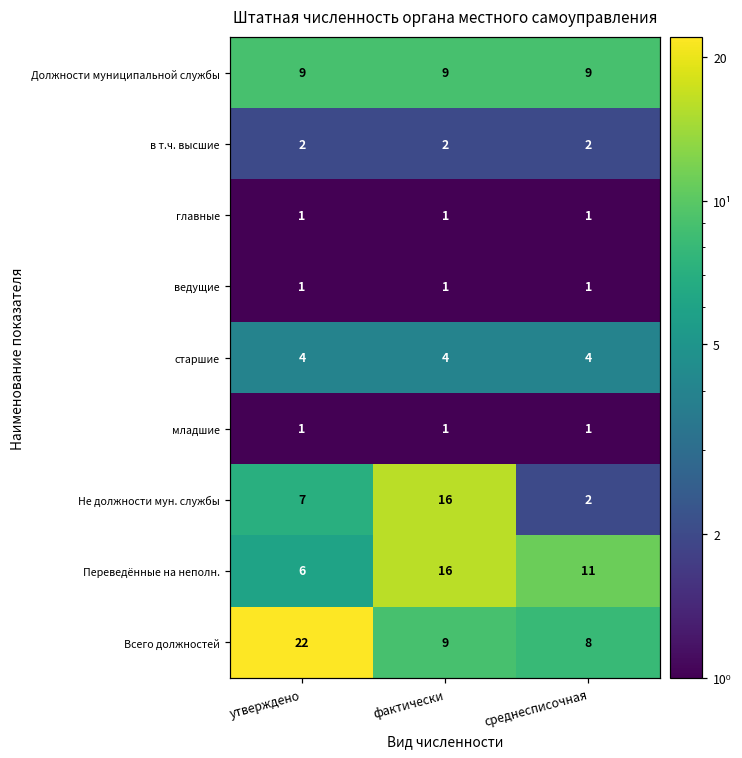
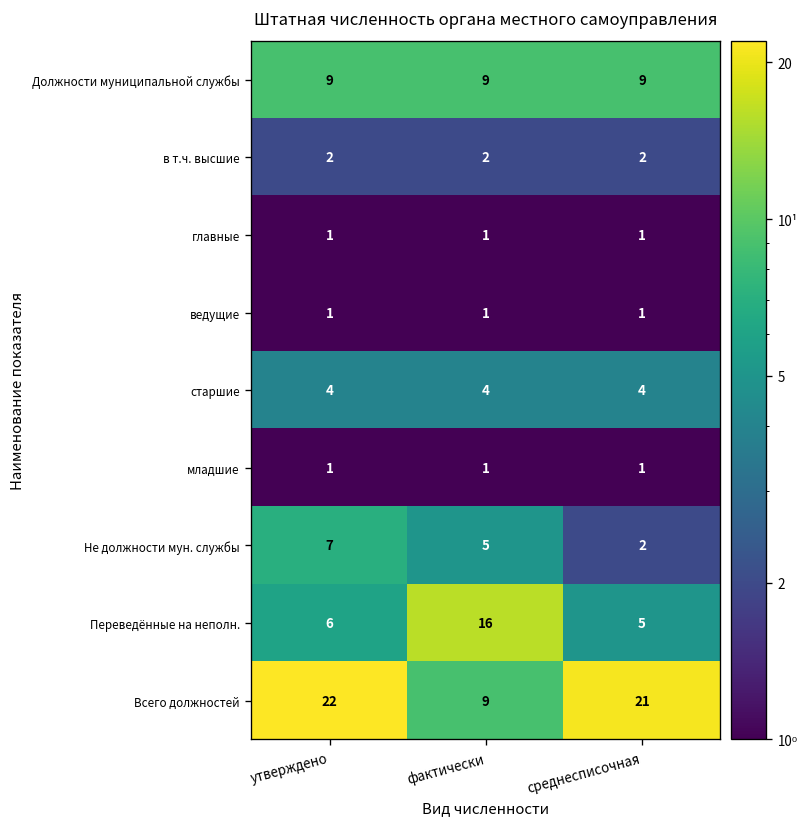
Не должности мун. службы, фактически: 16 -> 5
Переведённые на неполн., среднесписочная: 11 -> 5
Всего должностей, среднесписочная: 8 -> 21
